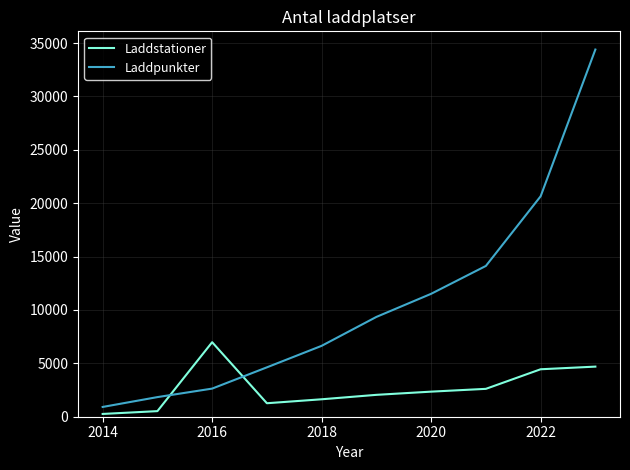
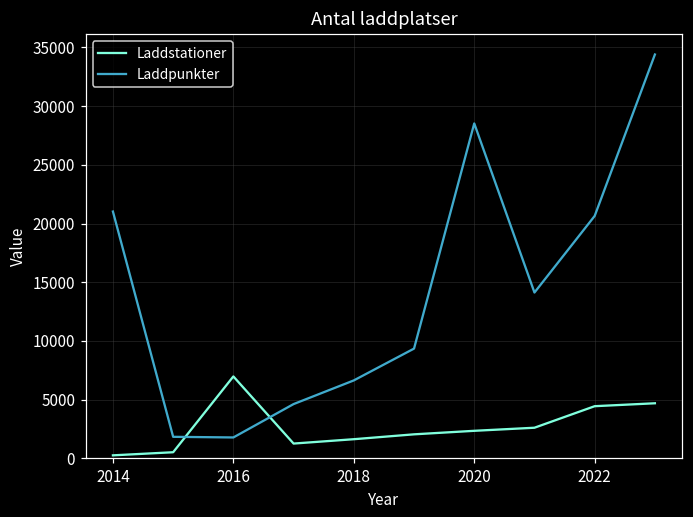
Laddpunkter, 2014: 900 -> 21000
Laddpunkter, 2016: 2600 -> 1800
Laddpunkter, 2020: 11500 -> 28500
